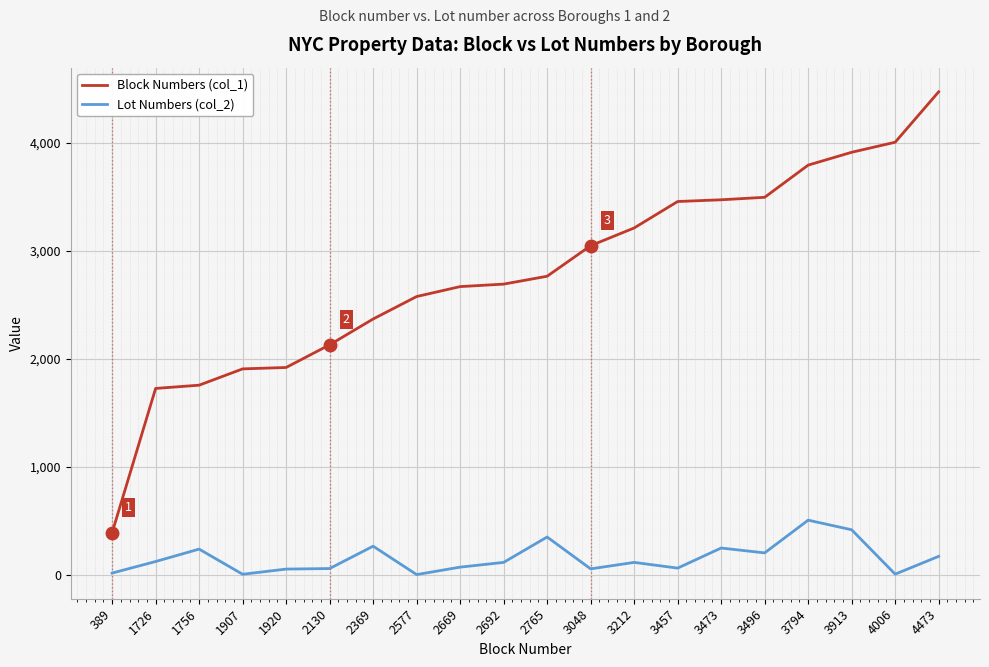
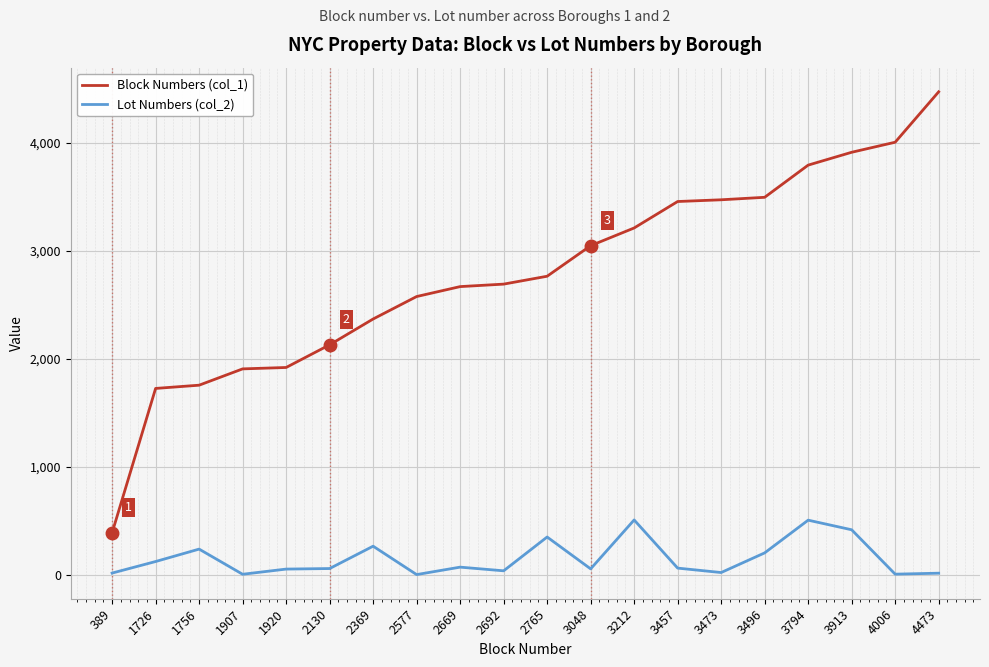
Lot Numbers (col_2), 2692: 120 -> 40
Lot Numbers (col_2), 3212: 120 -> 510
Lot Numbers (col_2), 3473: 250 -> 20
Lot Numbers (col_2), 4473: 170 -> 20
